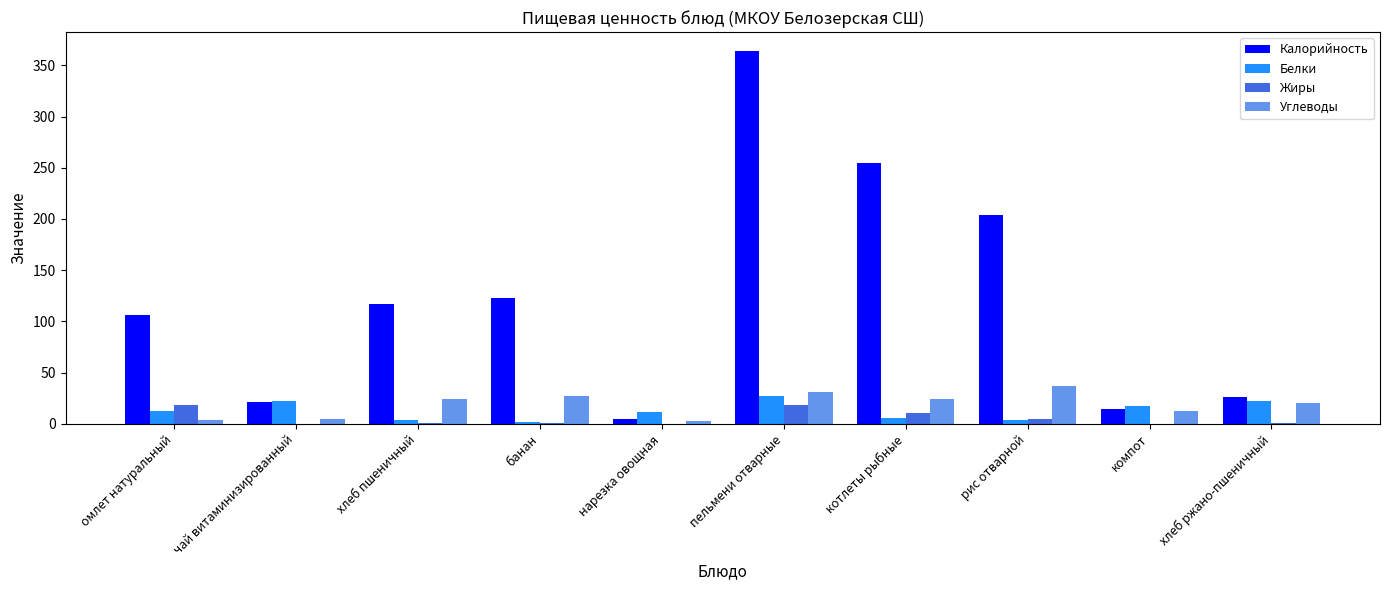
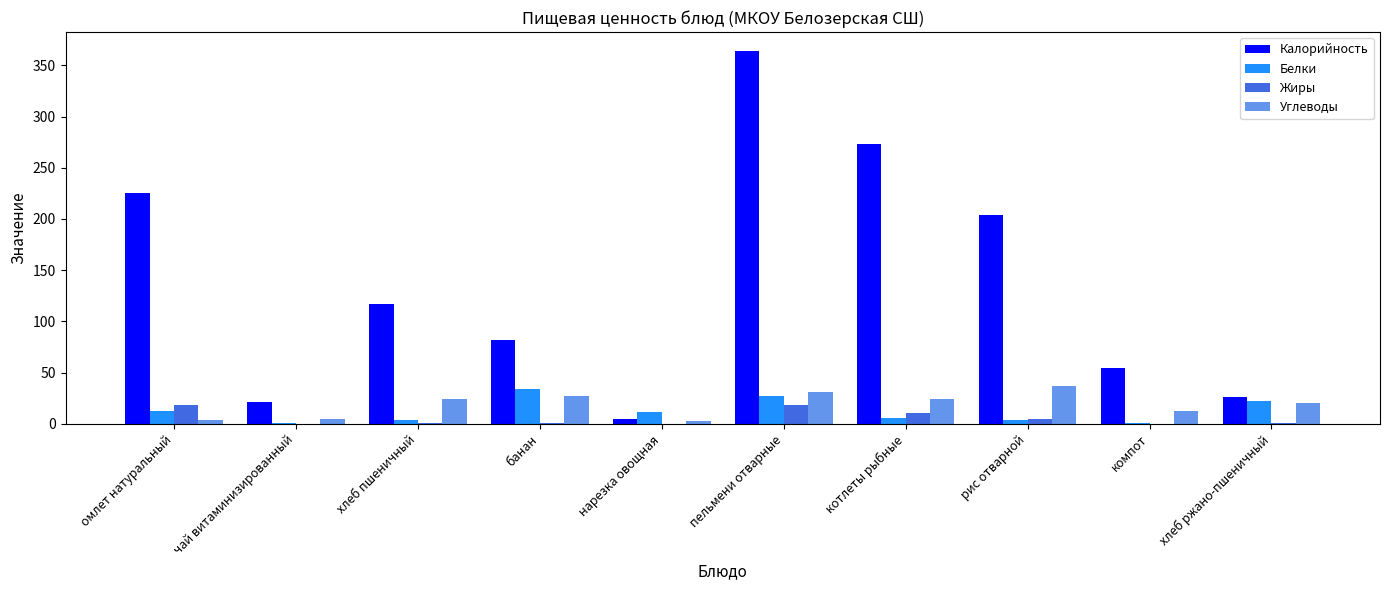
Калорийность, омлет натуральный: 106 -> 226
Белки, чай витаминизированный: 23 -> 0
Калорийность, банан: 123 -> 82
Белки, банан: 2 -> 34
Калорийность, котлеты рыбные: 255 -> 273
Калорийность, компот: 14 -> 55
Белки, компот: 17 -> 0
